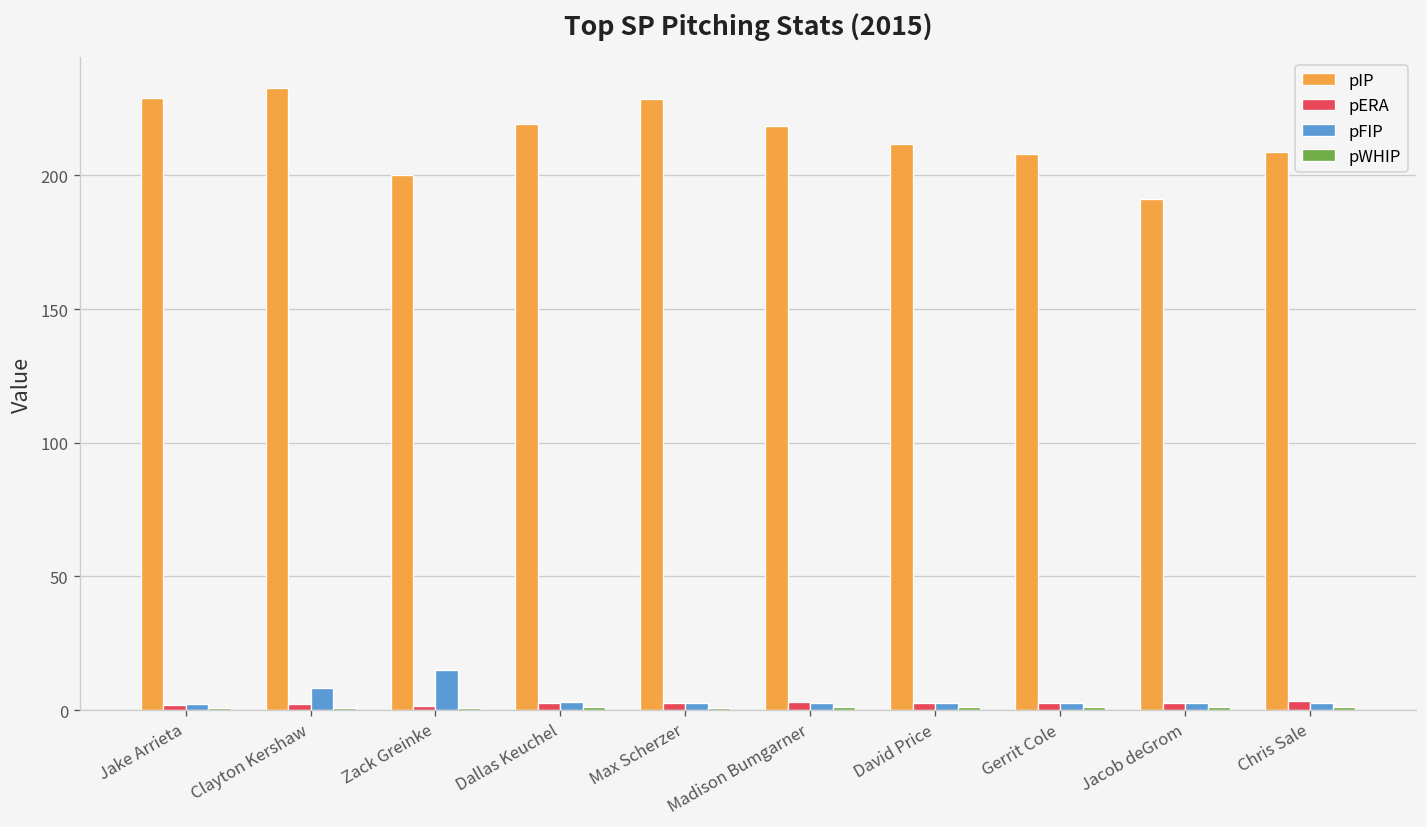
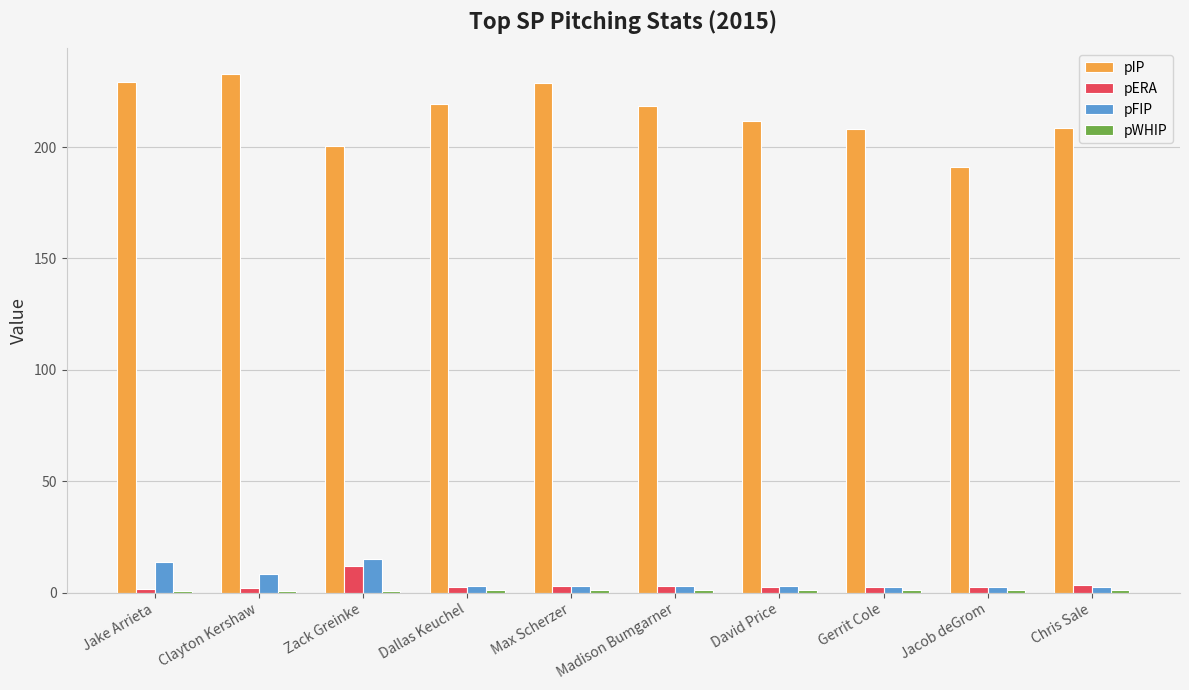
pFIP, Jake Arrieta: 2 -> 14
pERA, Zack Greinke: 2 -> 12
